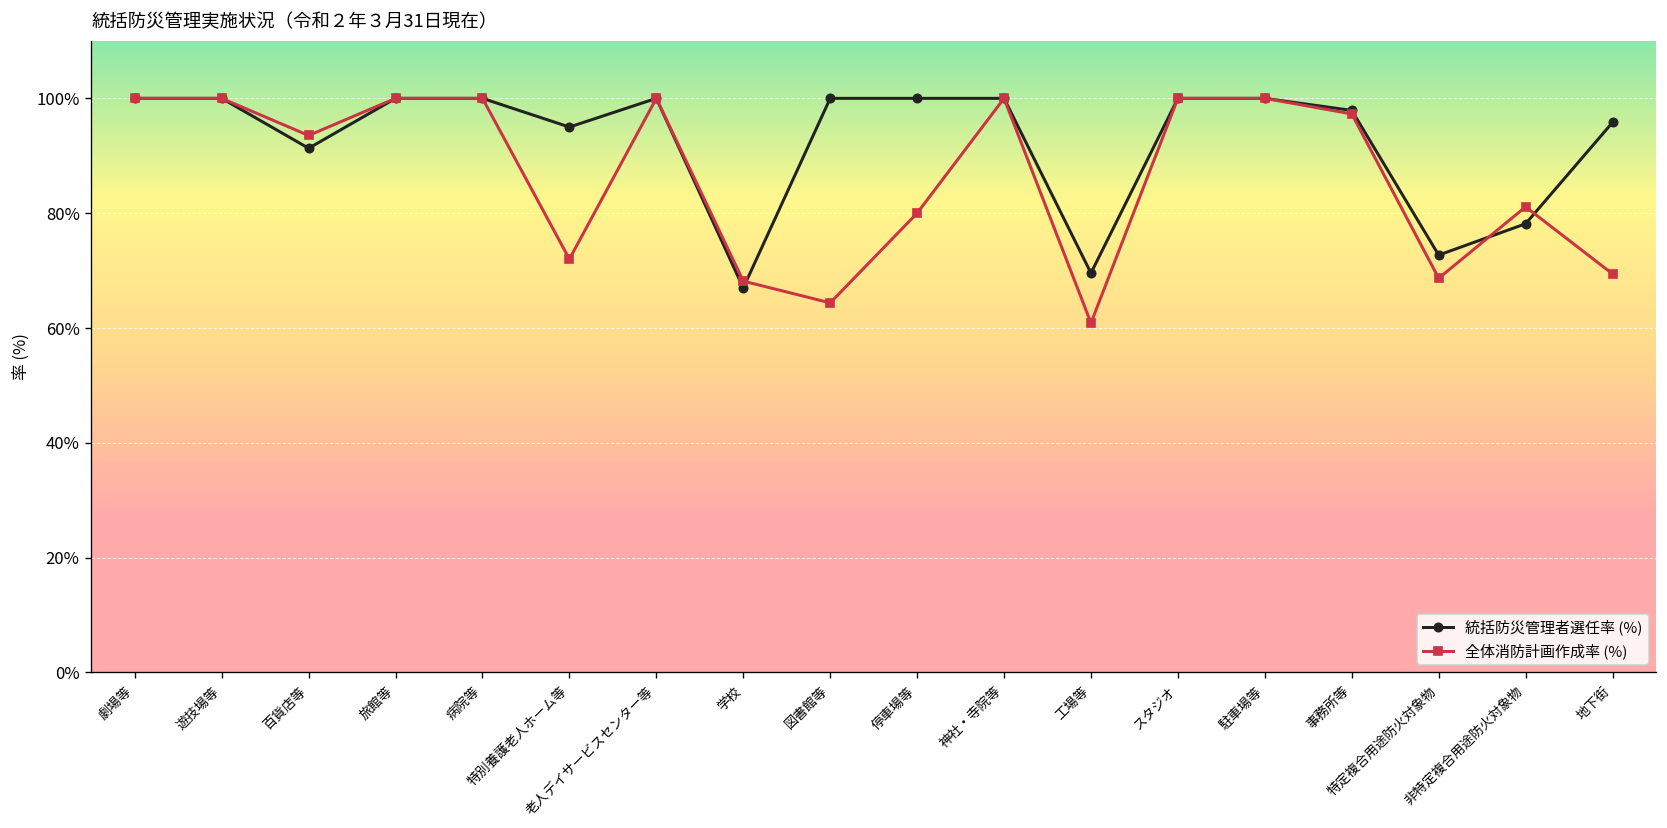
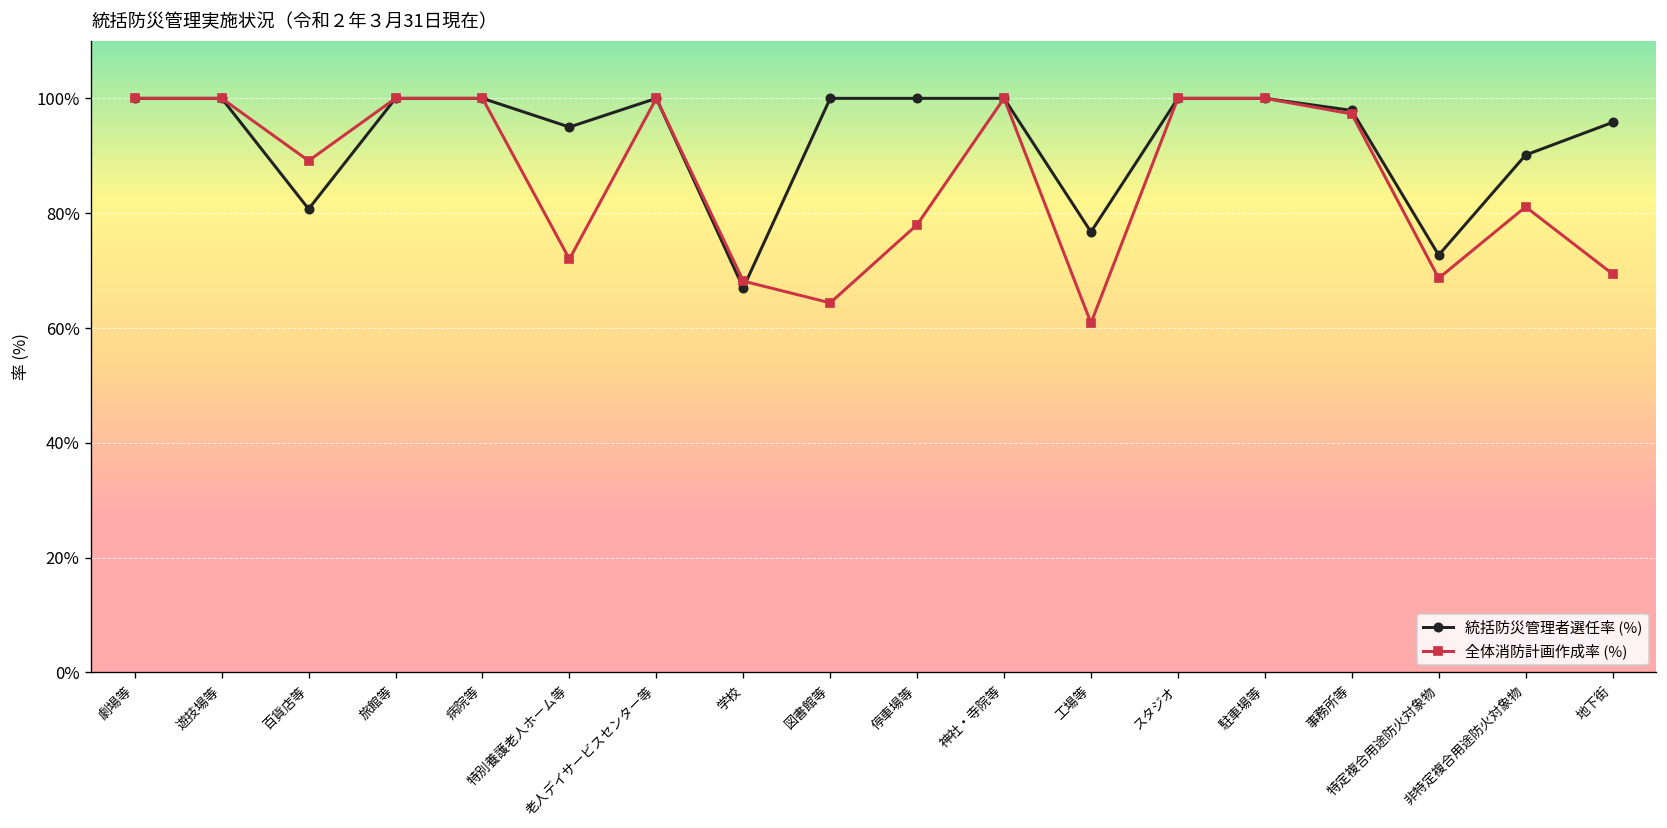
統括防災管理者選任率 (%), 百貨店等: 91% -> 81%
全体消防計画作成率 (%), 百貨店等: 94% -> 89%
全体消防計画作成率 (%), 停車場等: 80% -> 78%
統括防災管理者選任率 (%), 工場等: 70% -> 77%
統括防災管理者選任率 (%), 非特定複合用途防火対象物: 78% -> 90%
